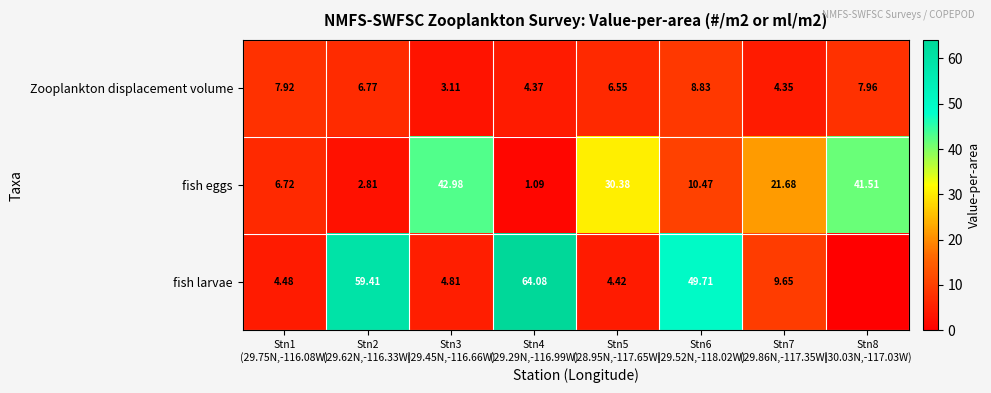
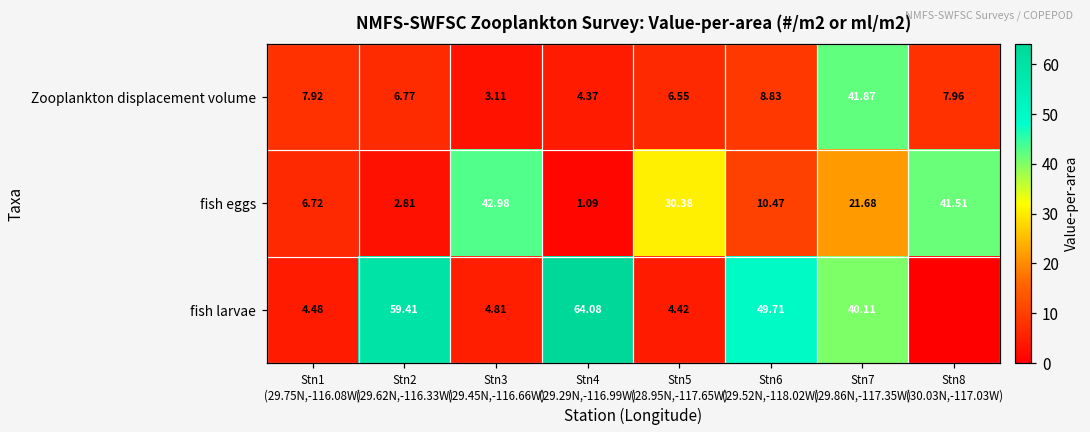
Zooplankton displacement volume, Stn7 (29.86N,-117.35W): 4.35 -> 41.87
fish larvae, Stn7 (29.86N,-117.35W): 9.65 -> 40.11
